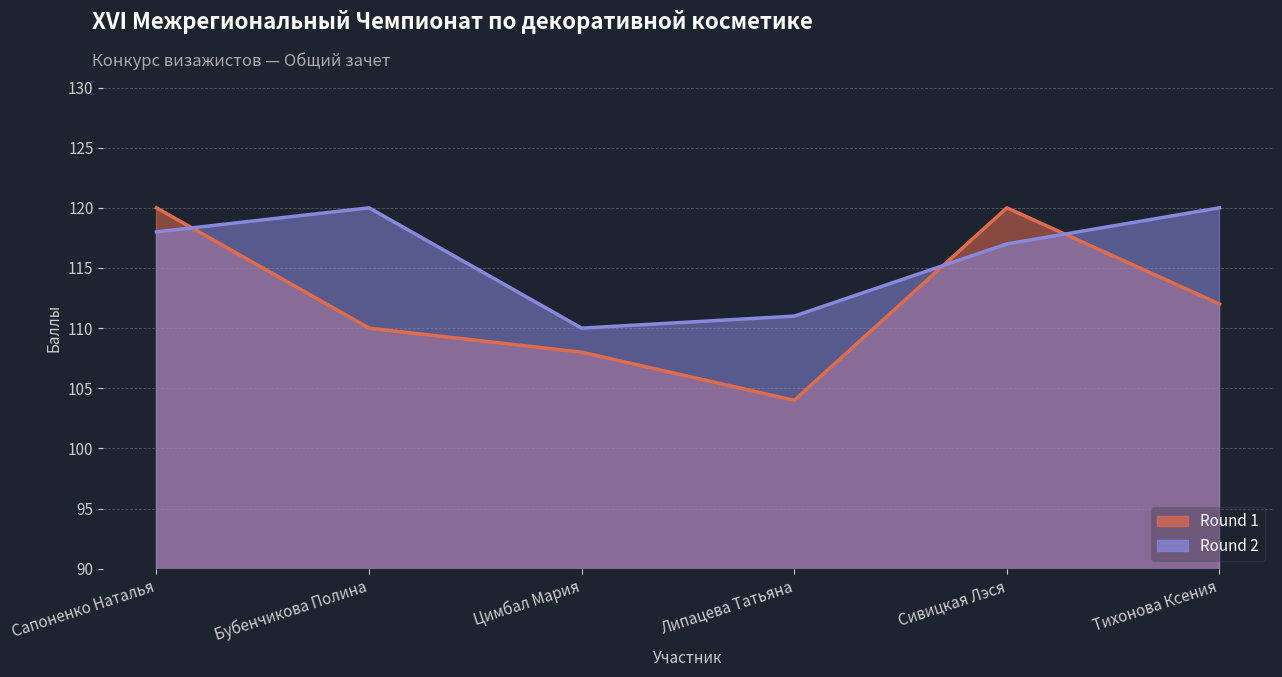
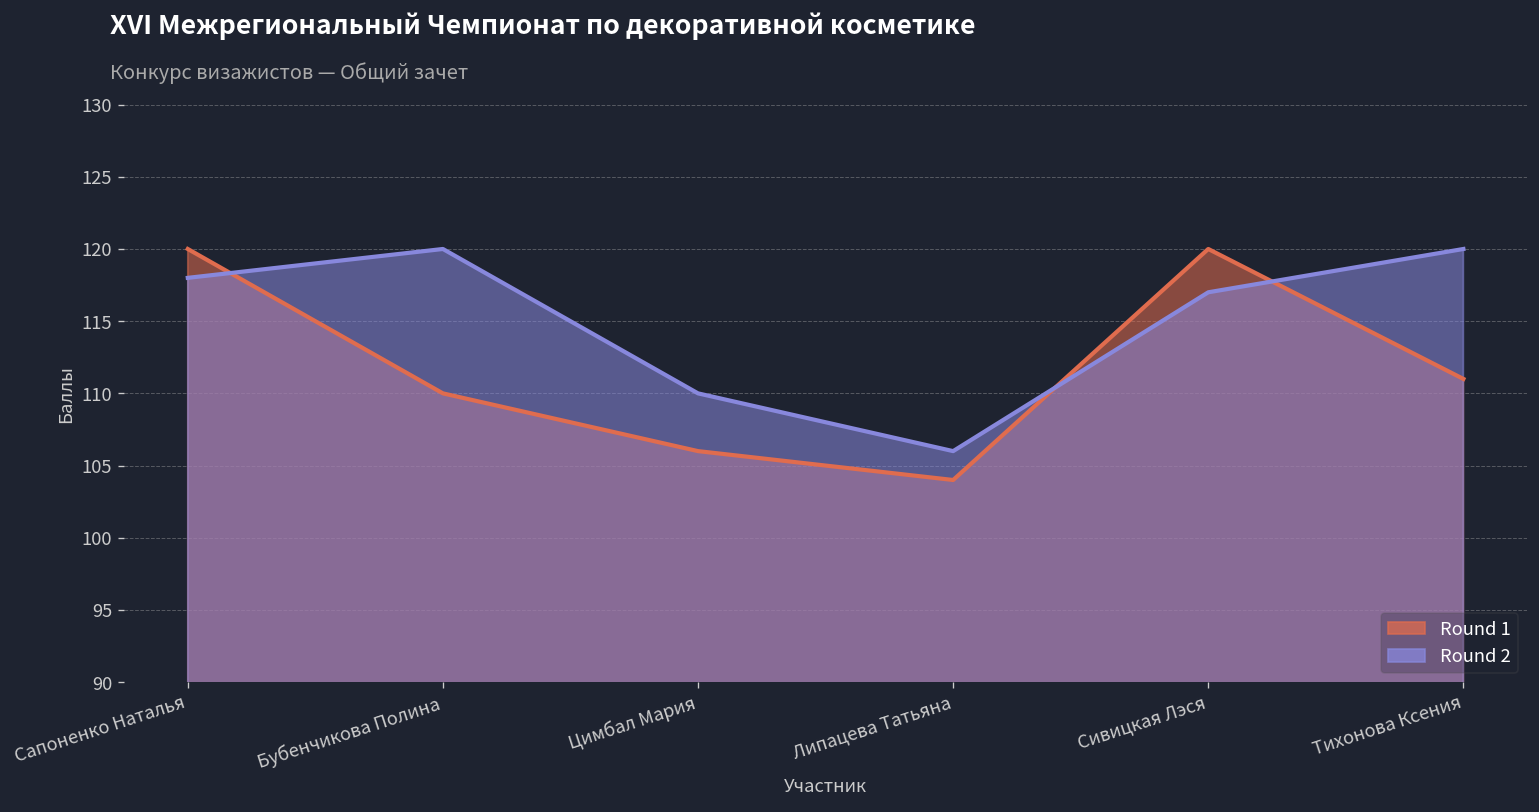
Round 1, Цимбал Мария: 108 -> 106
Round 2, Липацева Татьяна: 111 -> 106
Round 1, Тихонова Ксения: 112 -> 111
